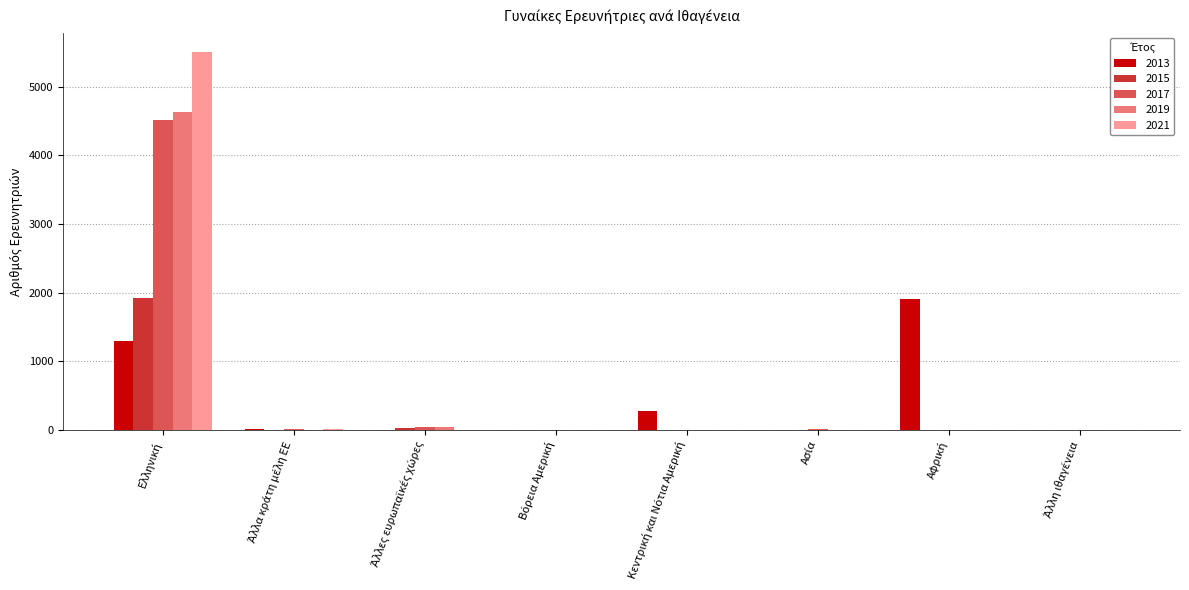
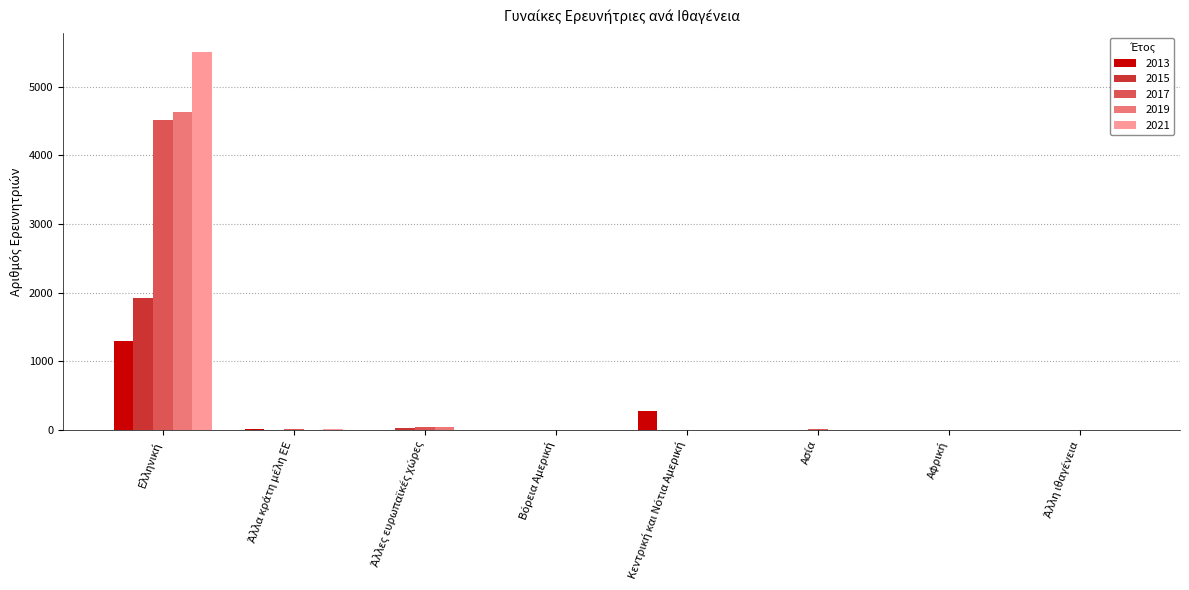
2013, Αφρική: 1900 -> 0
